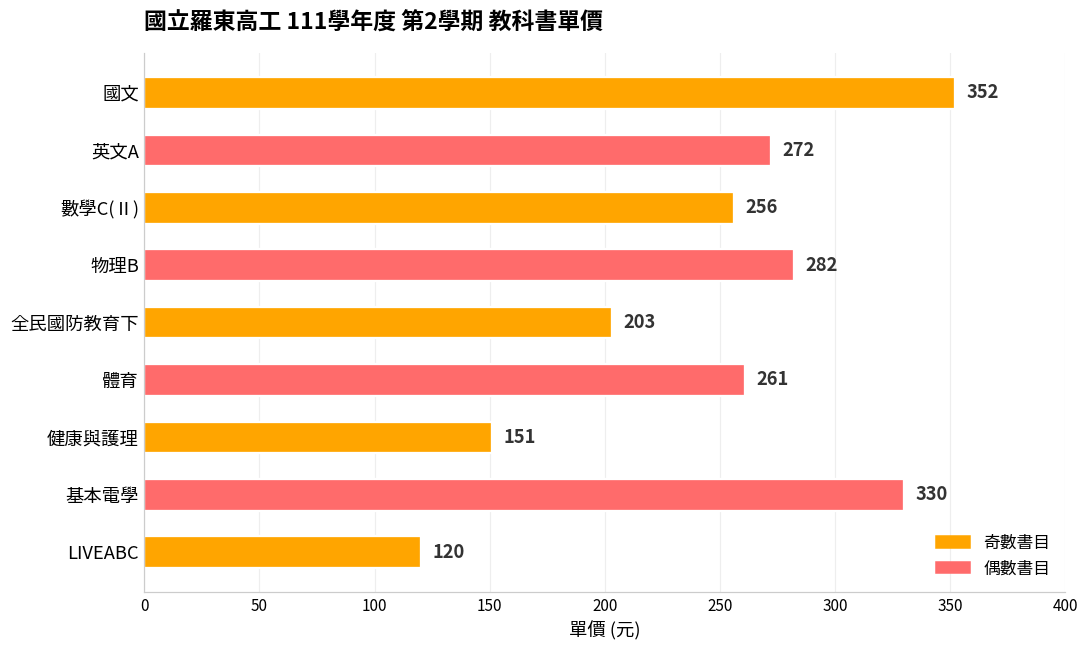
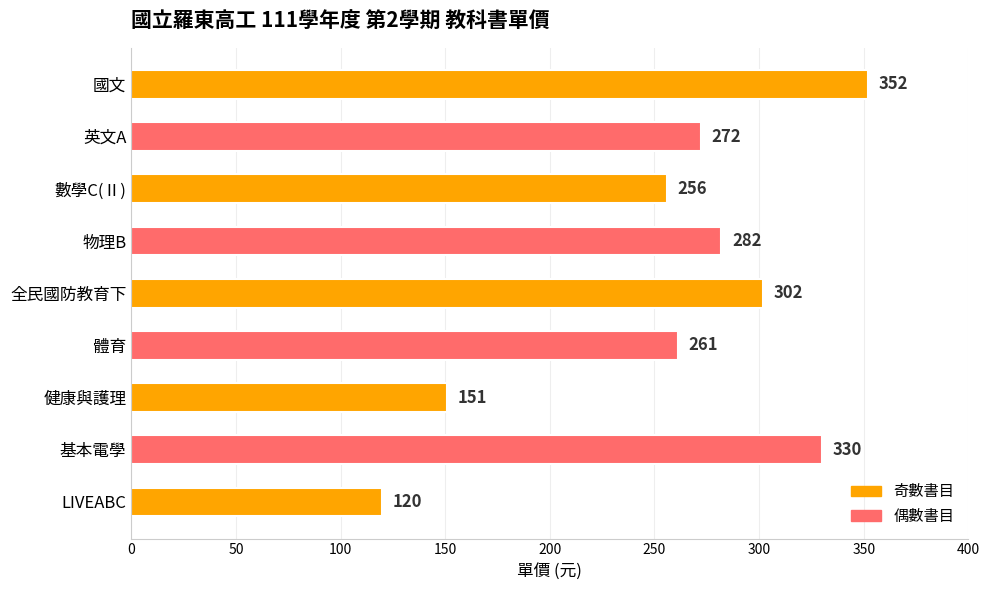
全民國防教育下: 203 -> 302
